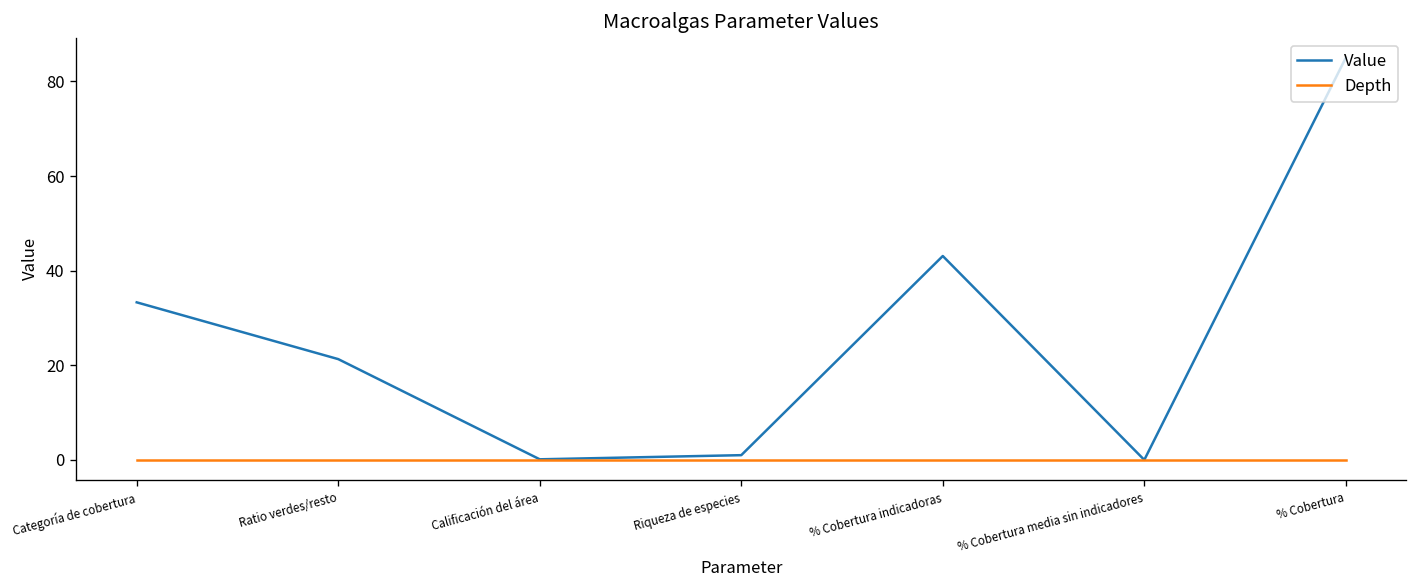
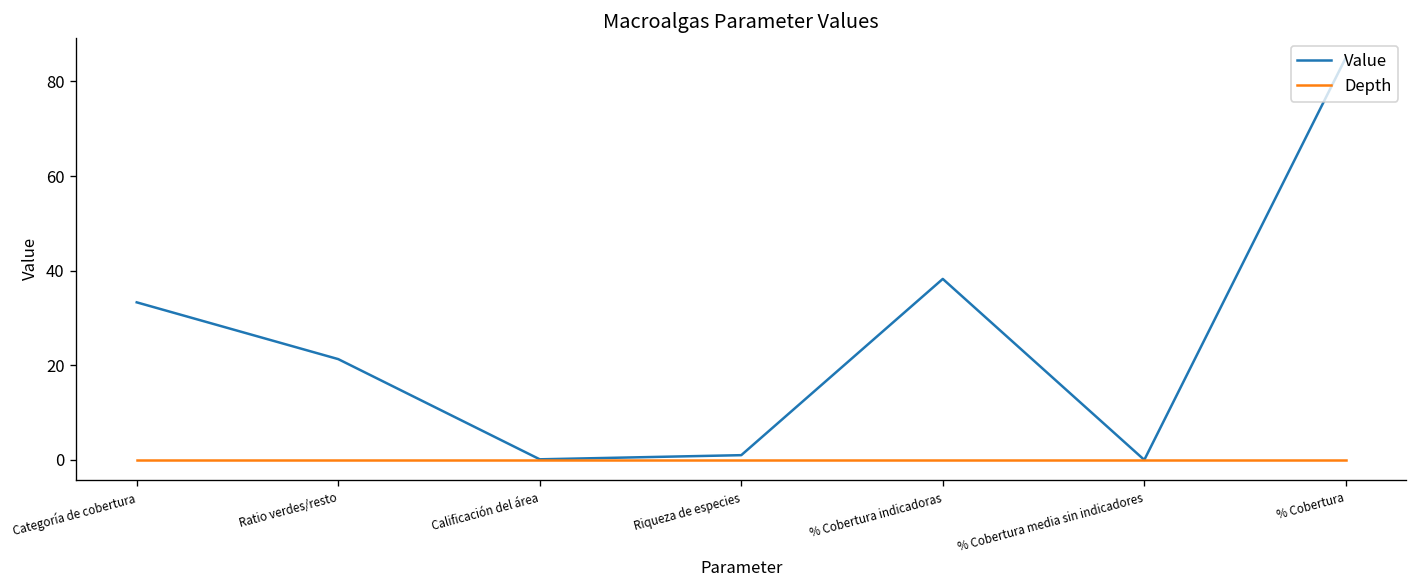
Value, % Cobertura indicadoras: 43 -> 38
